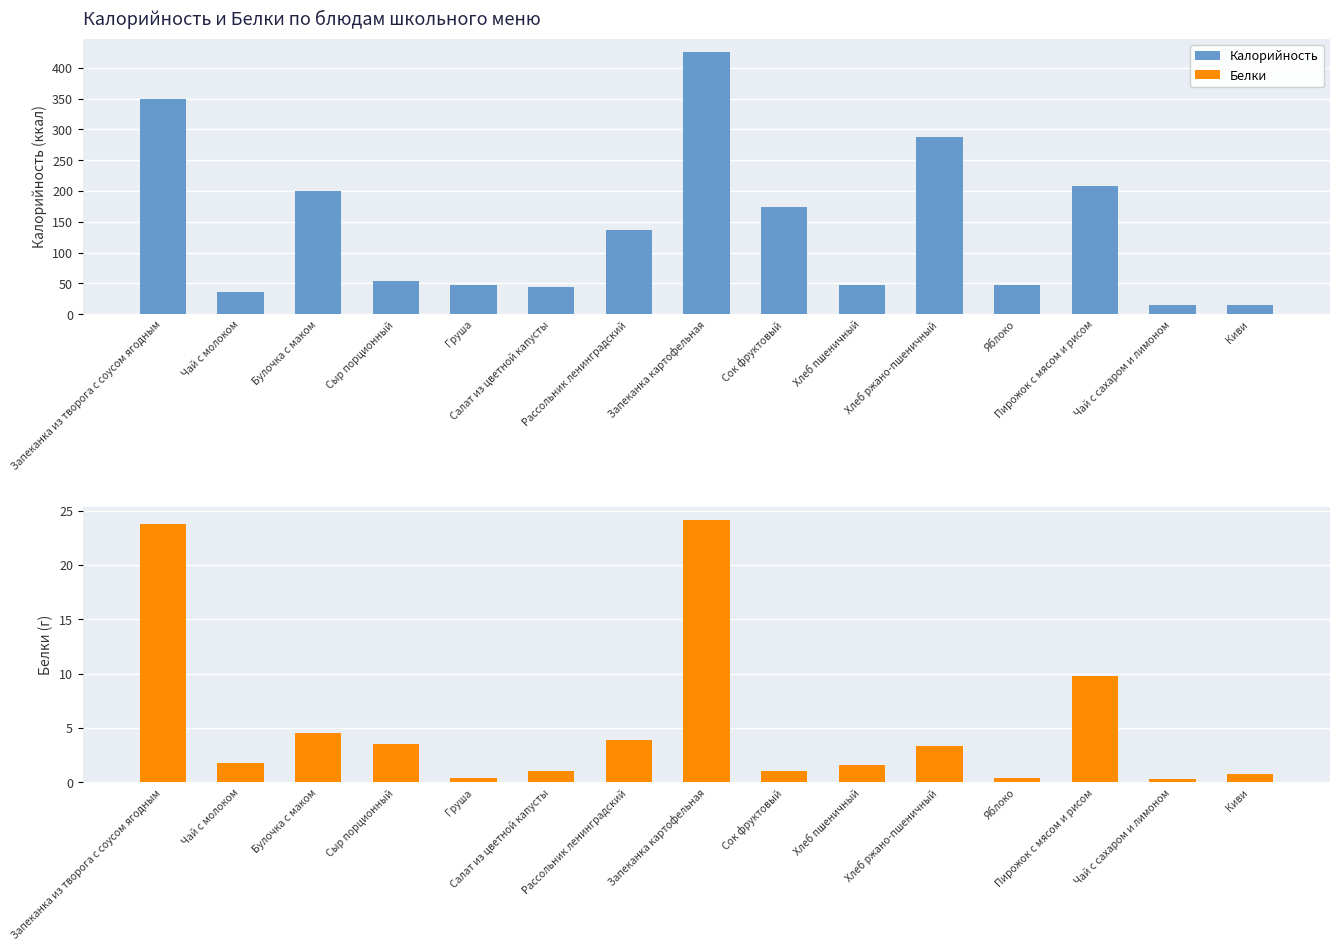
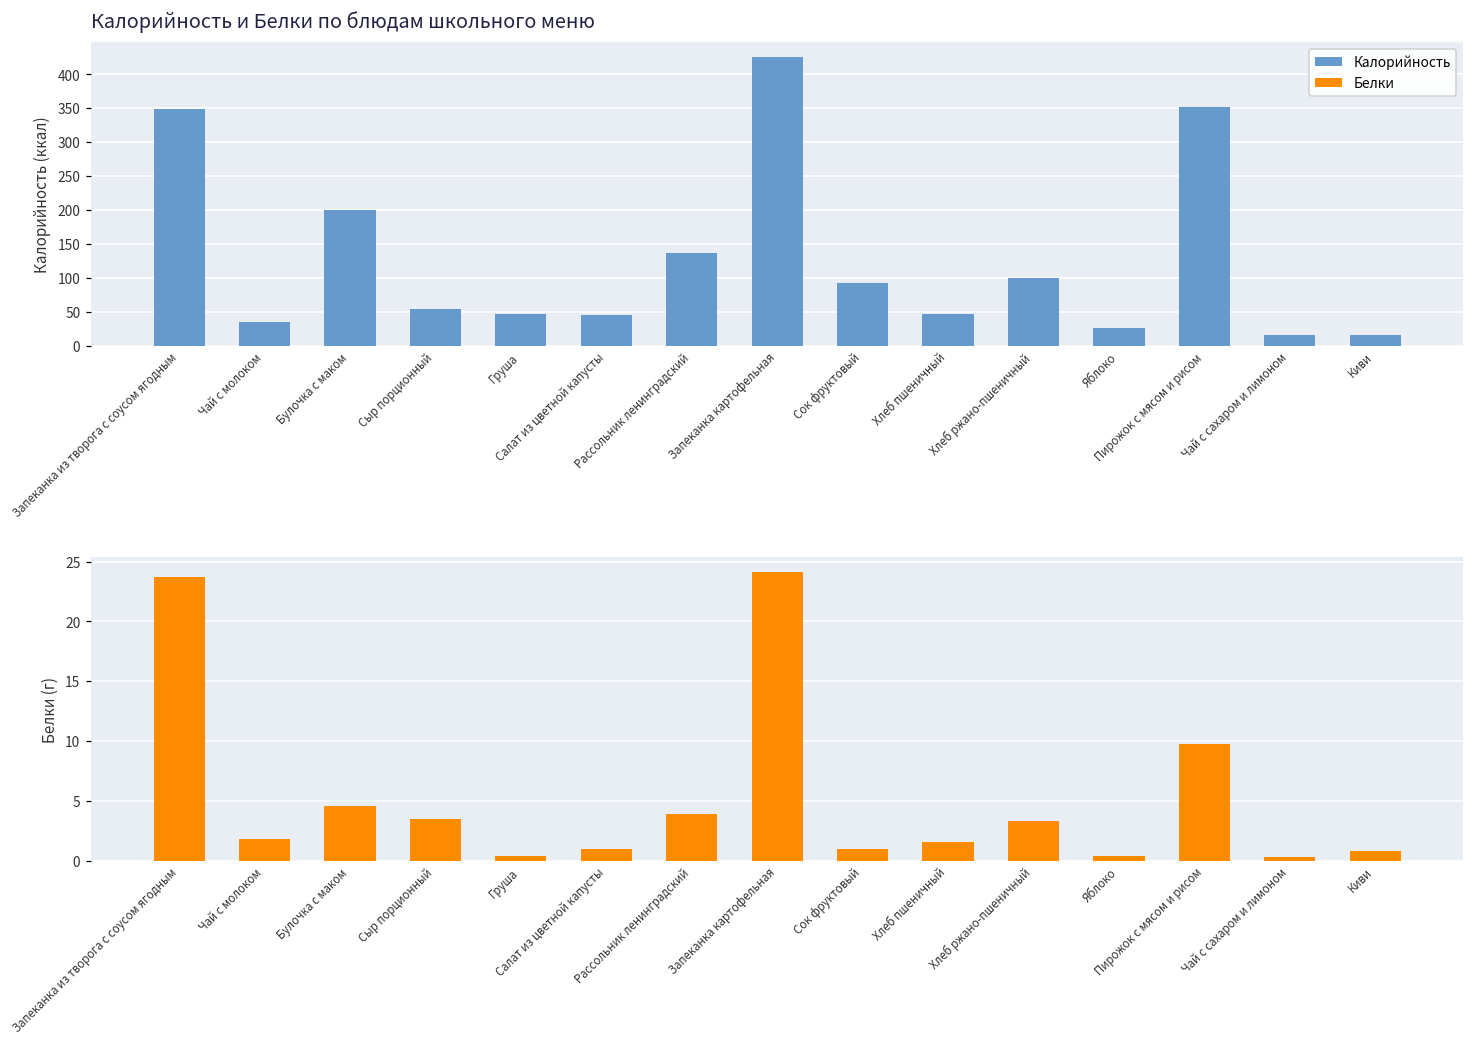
Калорийность и Белки по блюдам школьного меню, Сок фруктовый: 170 -> 90
Калорийность и Белки по блюдам школьного меню, Хлеб ржано-пшеничный: 290 -> 100
Калорийность и Белки по блюдам школьного меню, Яблоко: 50 -> 30
Калорийность и Белки по блюдам школьного меню, Пирожок с мясом и рисом: 210 -> 350
